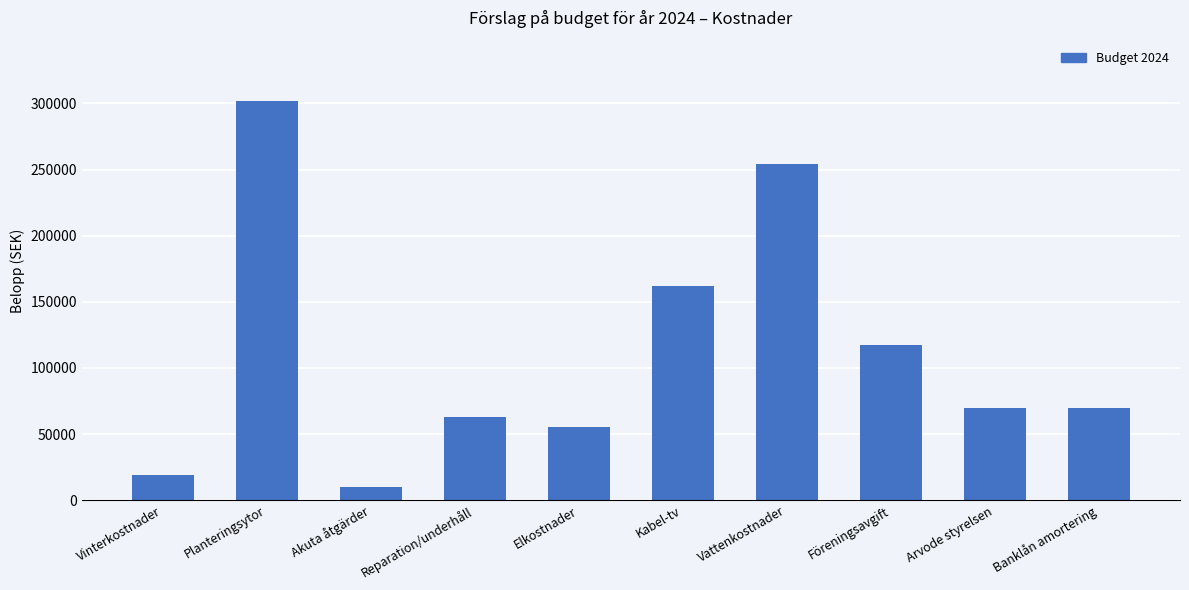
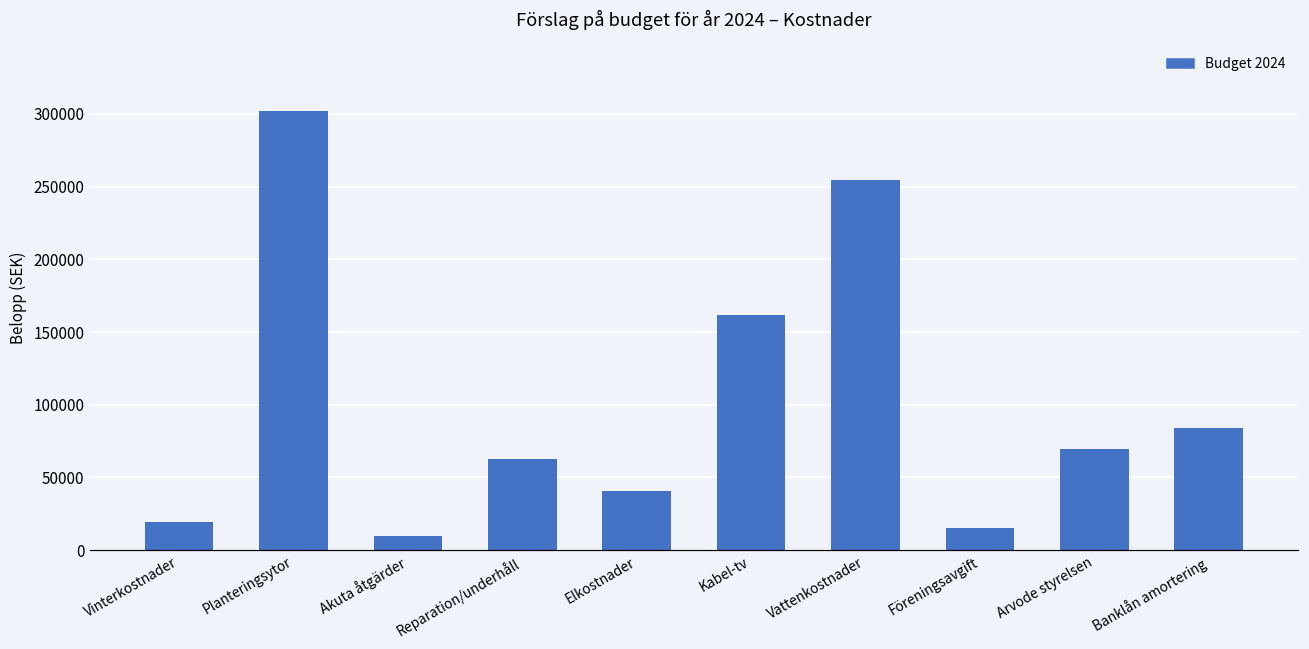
Elkostnader: 55000 -> 41000
Föreningsavgift: 117000 -> 15000
Banklån amortering: 70000 -> 84000
